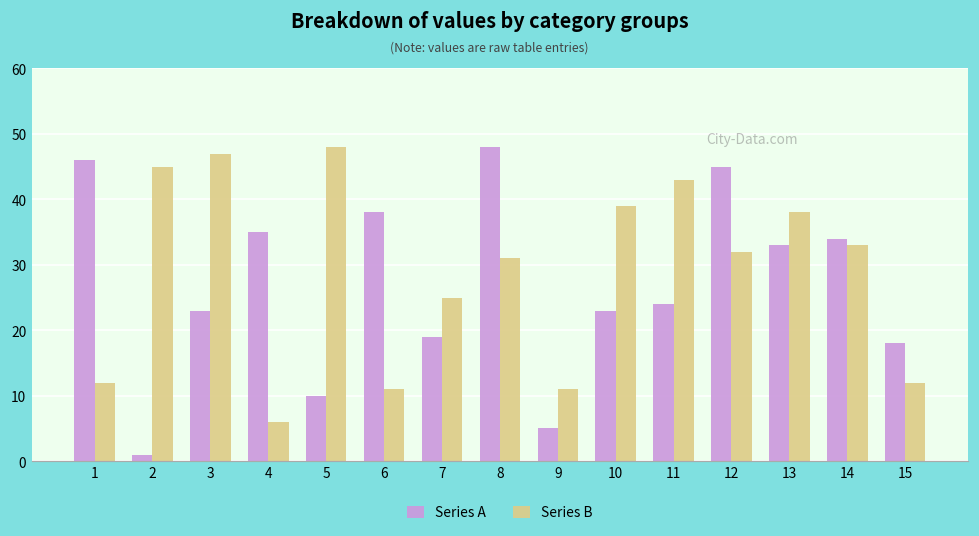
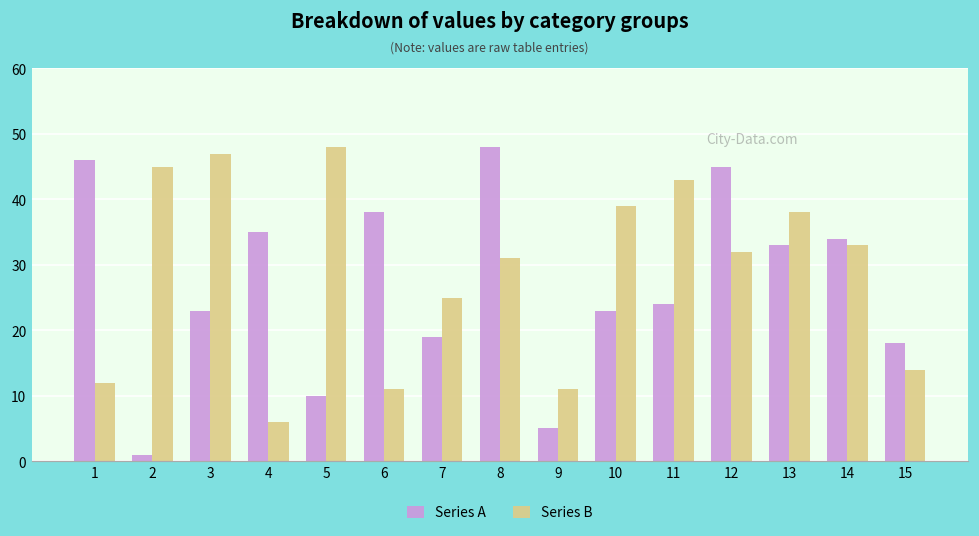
Series B, 15: 12 -> 14
